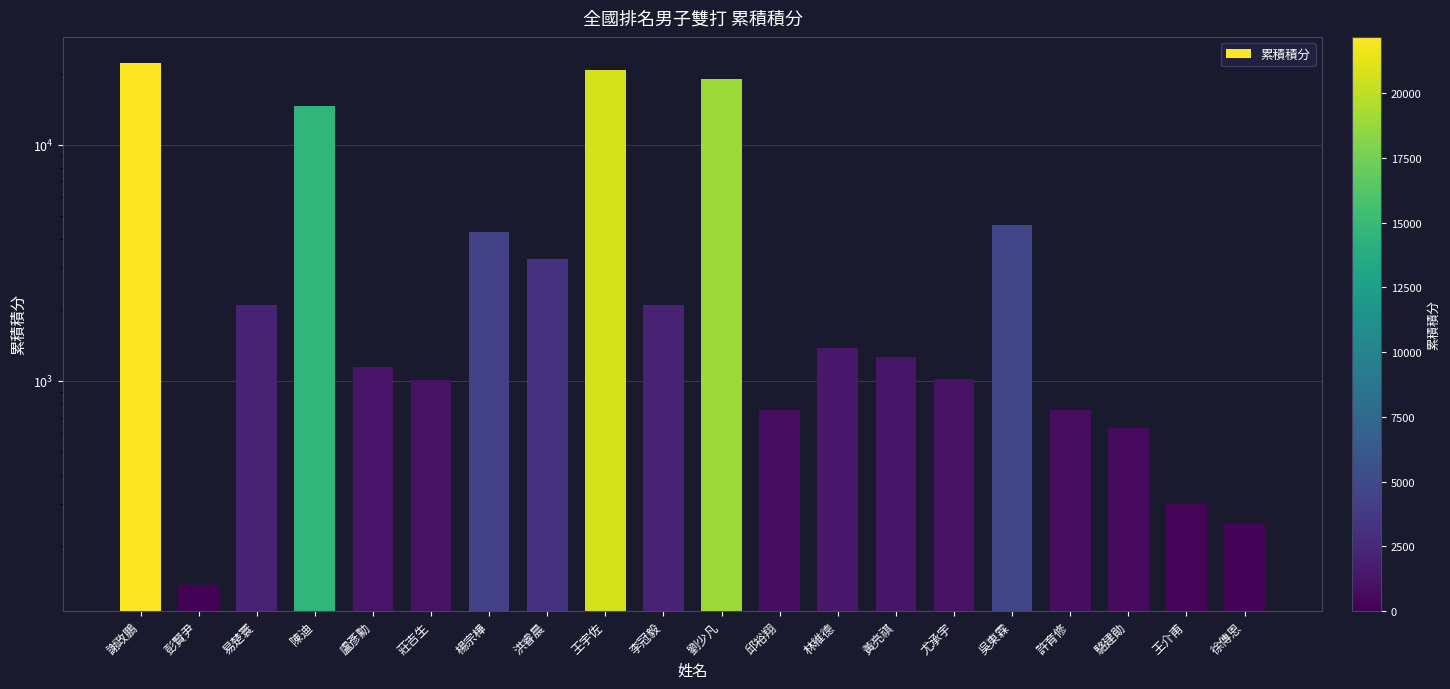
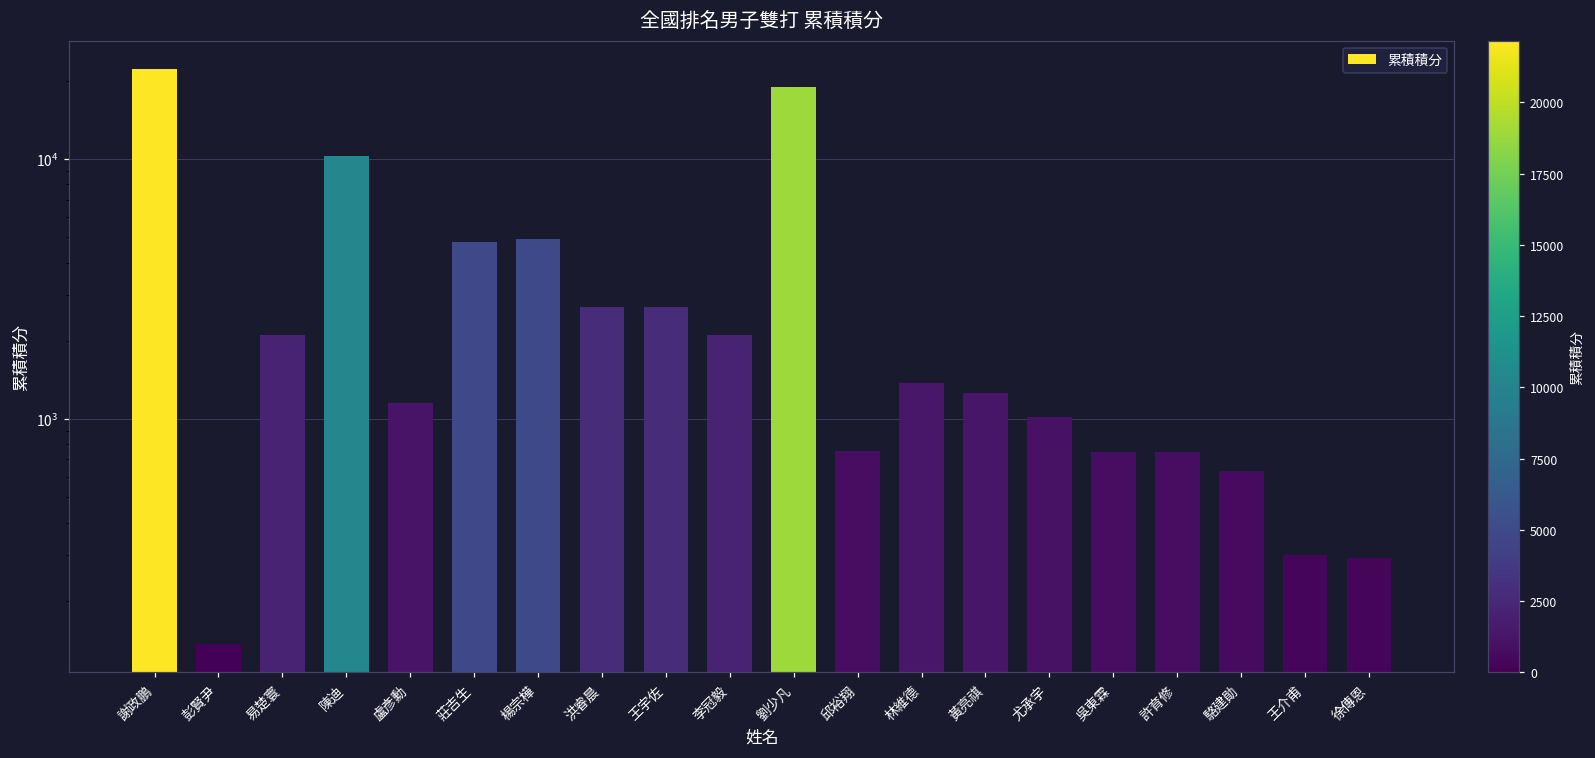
陳迪: 15000 -> 10300
莊吉生: 1010 -> 4800
楊宗樺: 4300 -> 4900
洪睿晨: 3300 -> 2700
王宇佐: 21000 -> 2700
吳東霖: 4600 -> 750
徐傳恩: 250 -> 290
